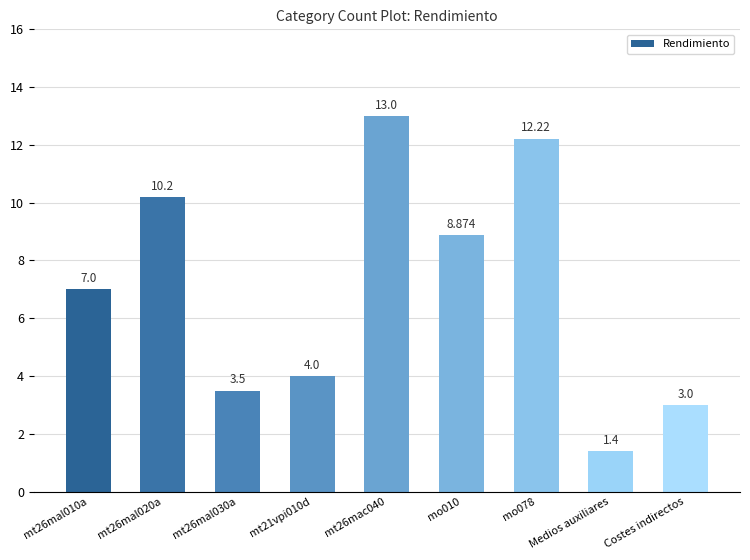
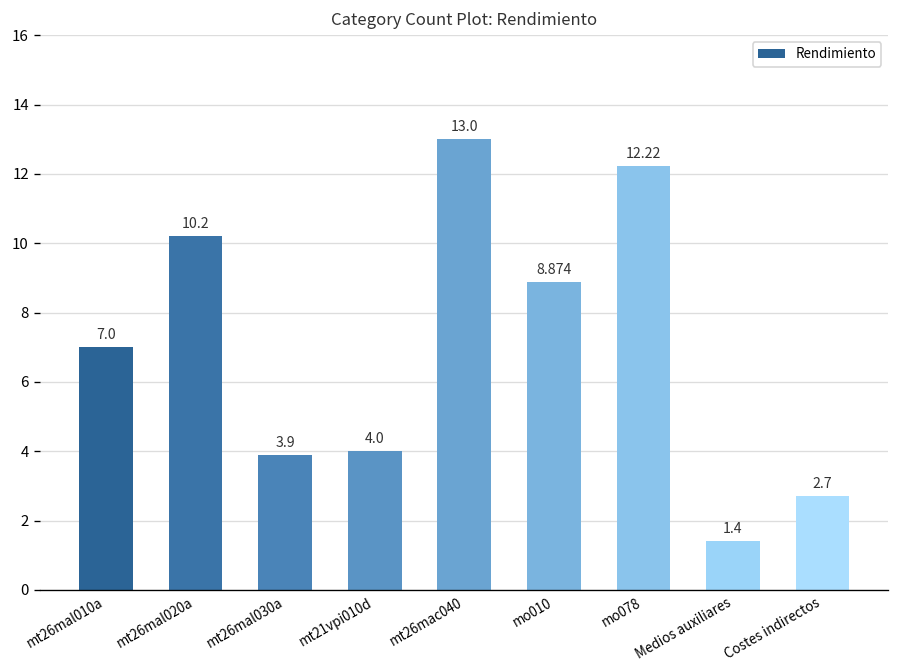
mt26mal030a: 3.5 -> 3.9
Costes indirectos: 3.0 -> 2.7
